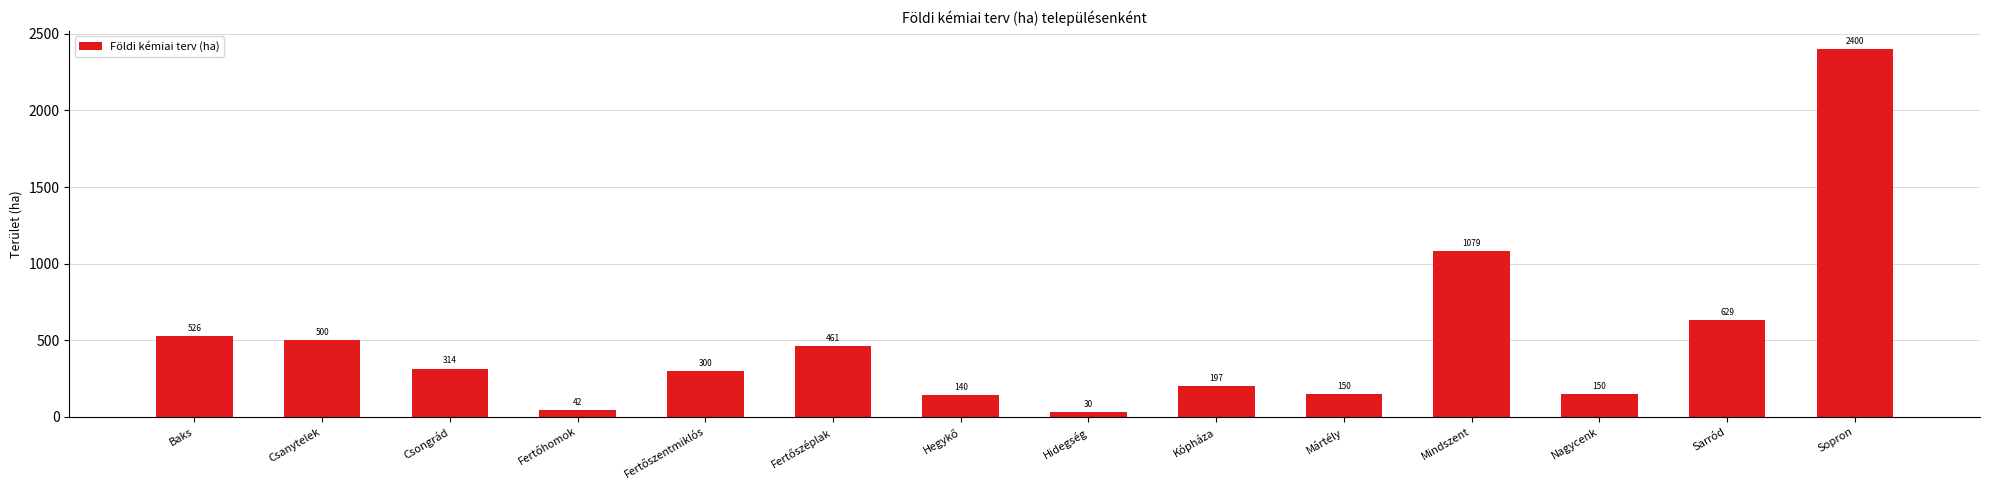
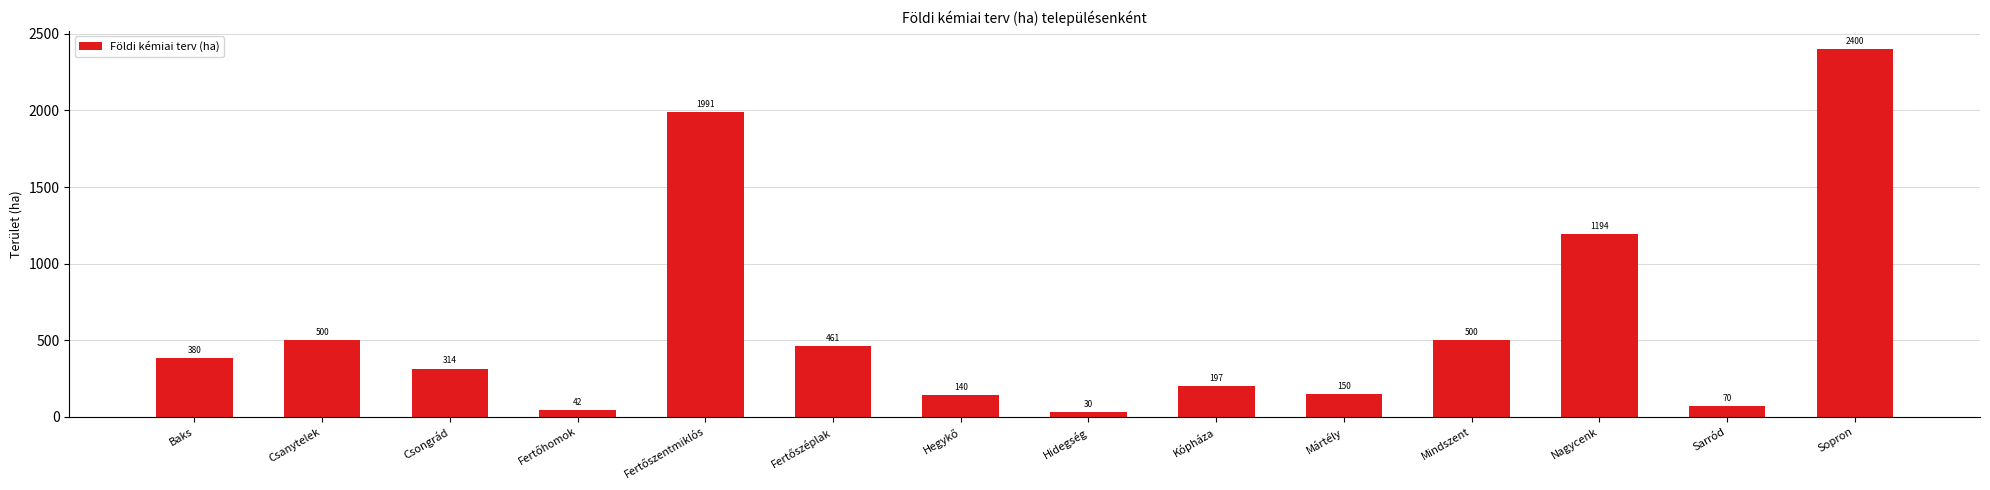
Baks: 526 -> 380
Fertőszentmiklós: 300 -> 1991
Mindszent: 1079 -> 500
Nagycenk: 150 -> 1194
Sarród: 629 -> 70
